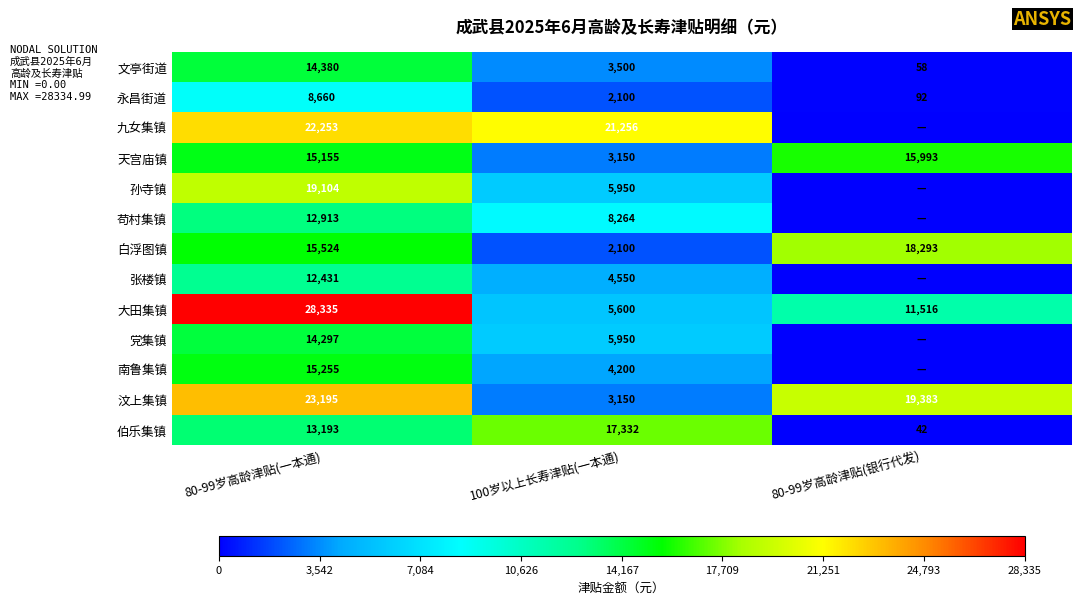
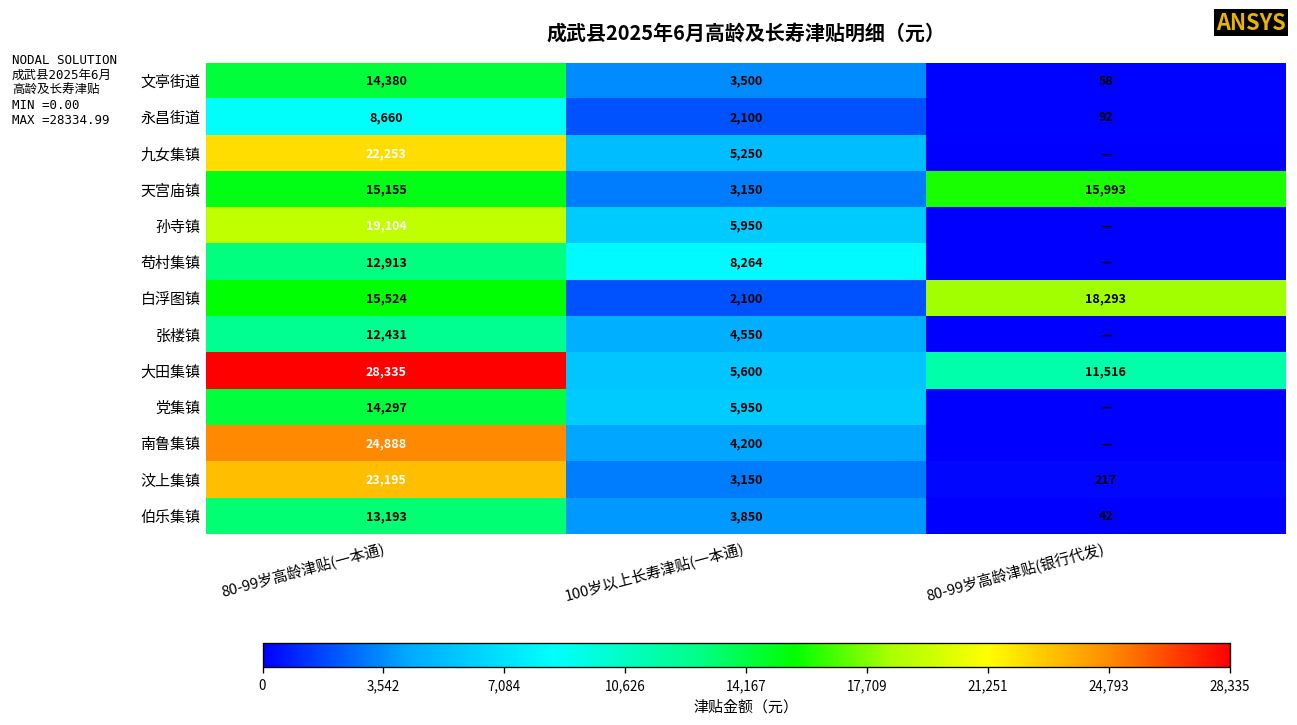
九女集镇, 100岁以上长寿津贴(一本通): 21,256 -> 5,250
南鲁集镇, 80-99岁高龄津贴(一本通): 15,255 -> 24,888
汶上集镇, 80-99岁高龄津贴(银行代发): 19,383 -> 217
伯乐集镇, 100岁以上长寿津贴(一本通): 17,332 -> 3,850
